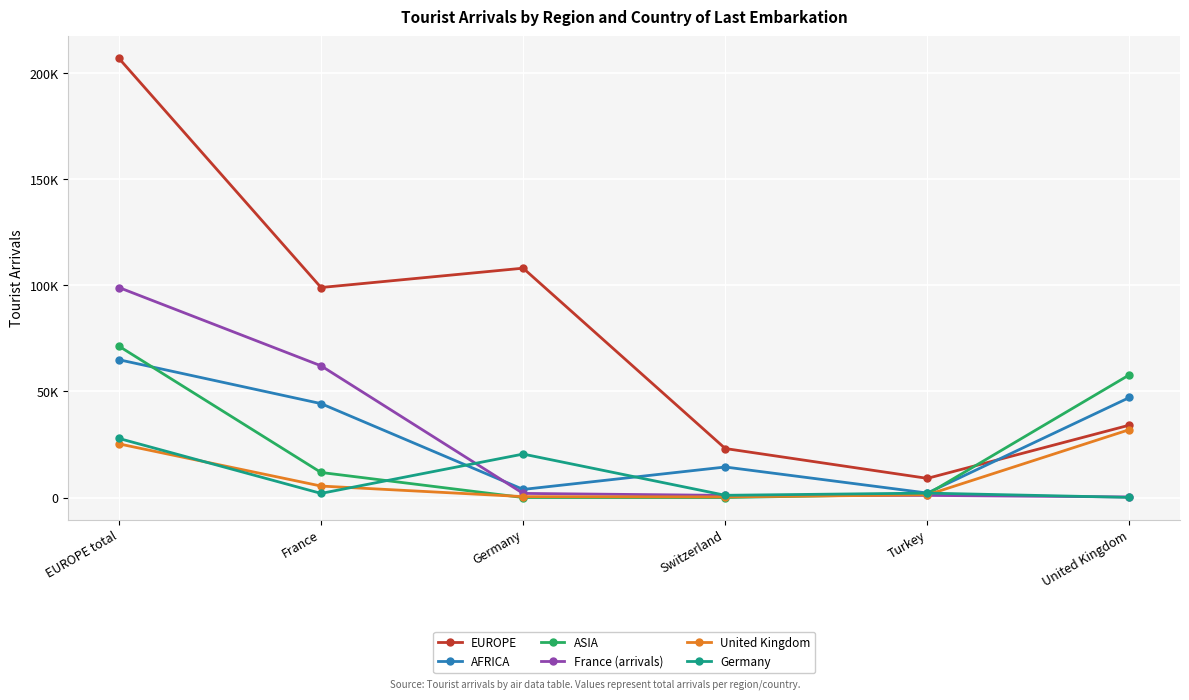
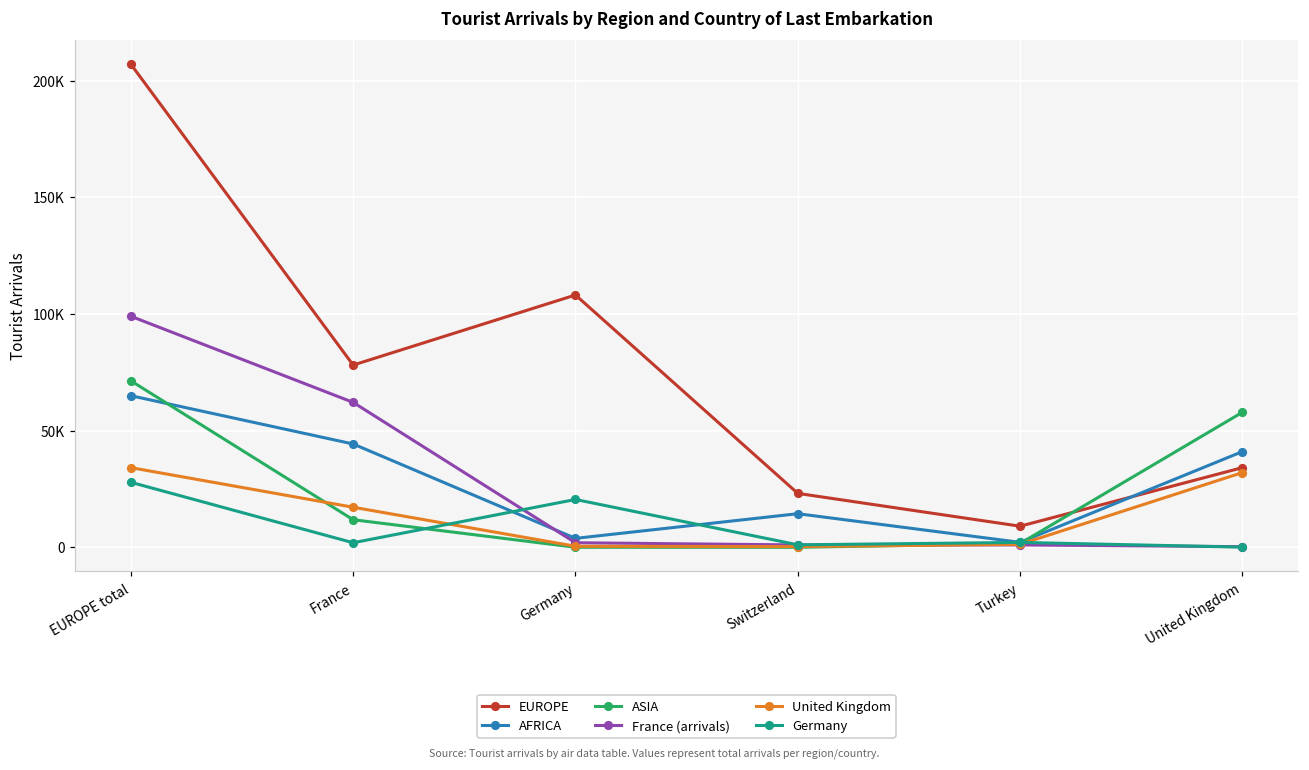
United Kingdom, EUROPE total: 25000 -> 34000
EUROPE, France: 99000 -> 78000
United Kingdom, France: 5000 -> 17000
AFRICA, United Kingdom: 47000 -> 41000
